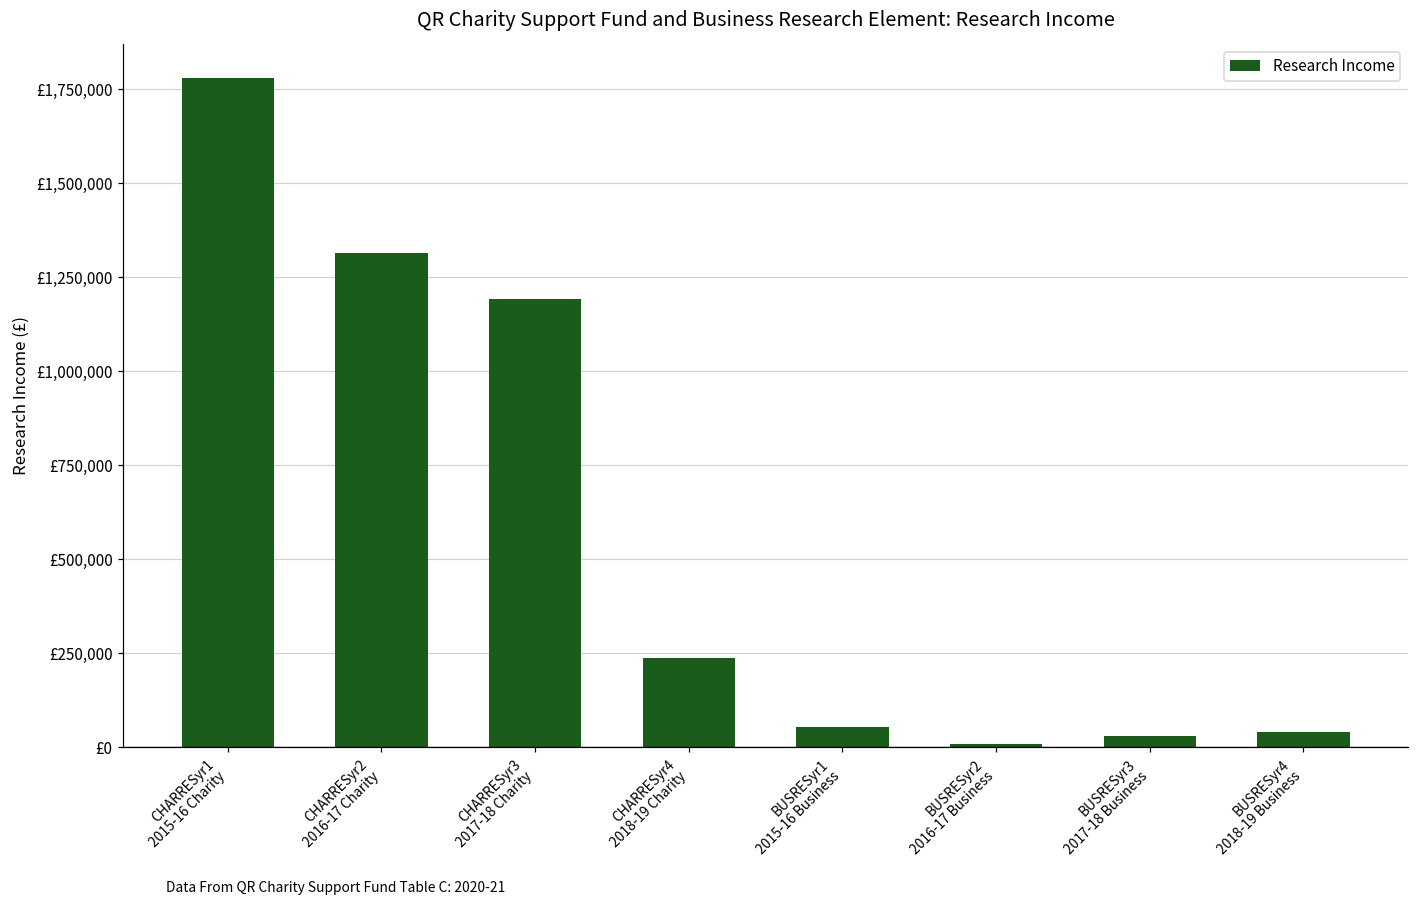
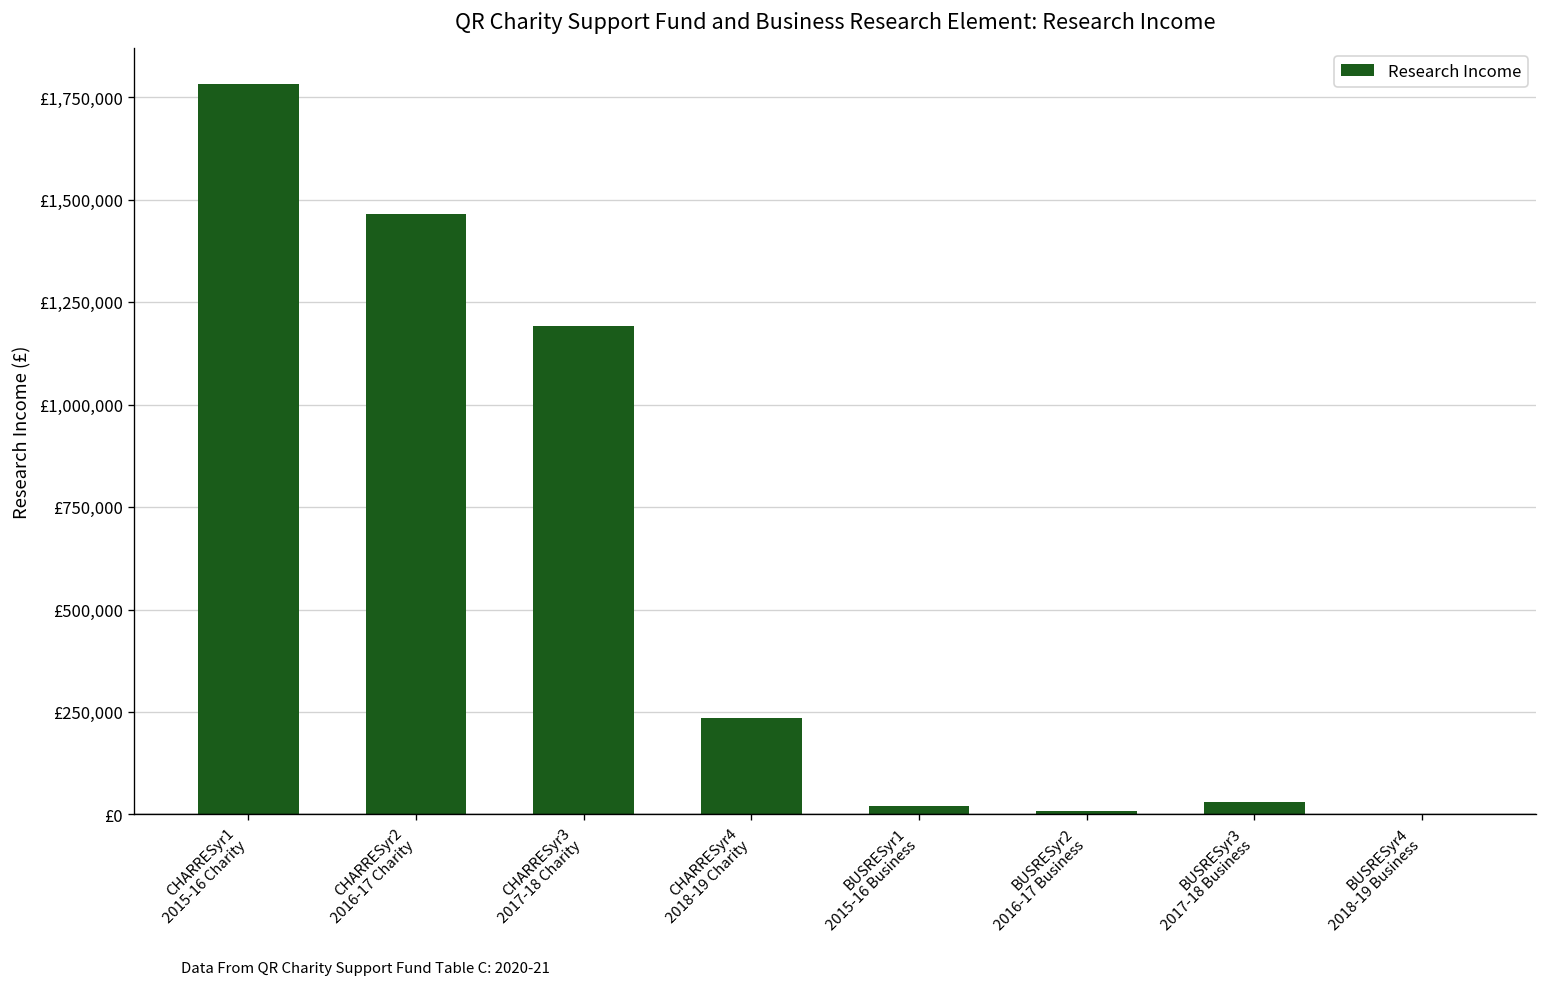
CHARRESyr2 2016-17 Charity: £1,320,000 -> £1,470,000
BUSRESyr1 2015-16 Business: £50,000 -> £20,000
BUSRESyr4 2018-19 Business: £40,000 -> £0
